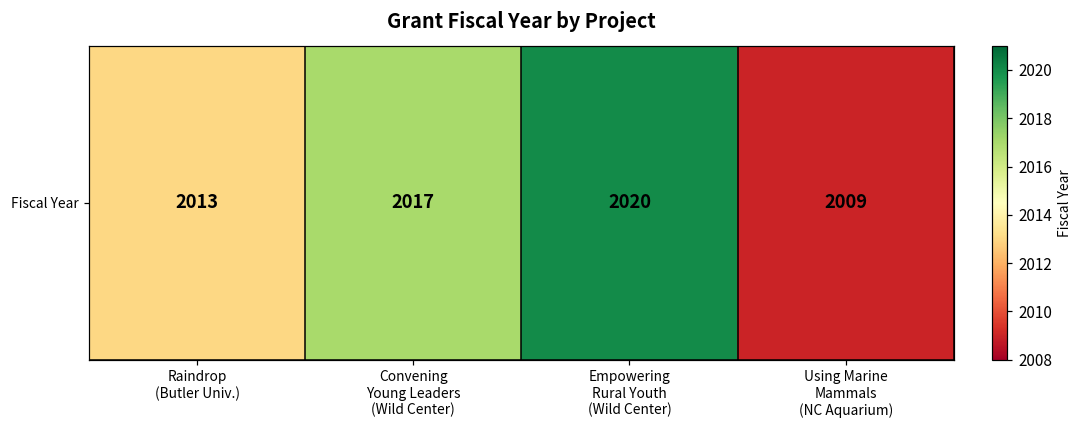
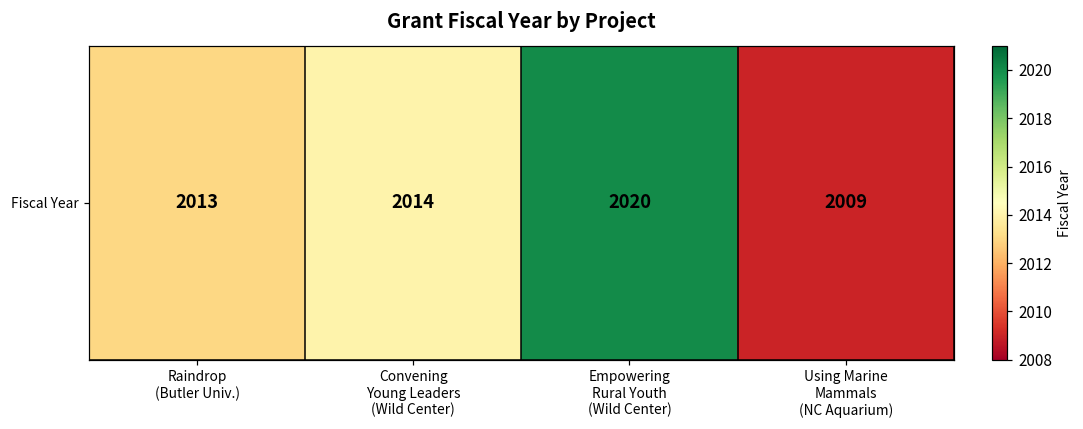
Fiscal Year, Convening Young Leaders (Wild Center): 2017 -> 2014
